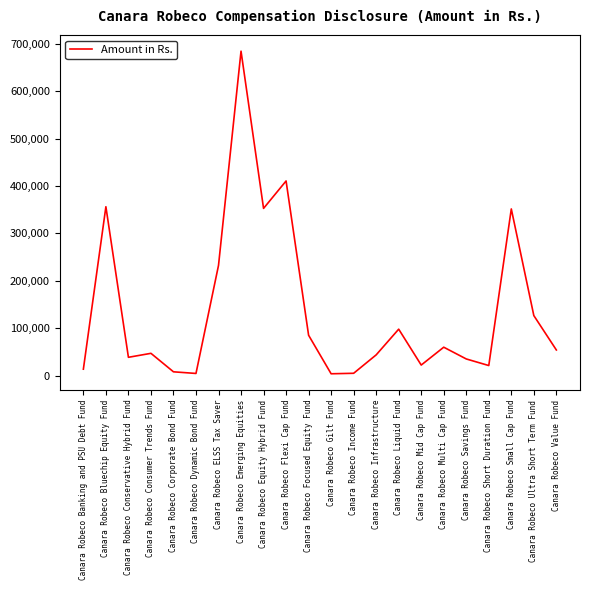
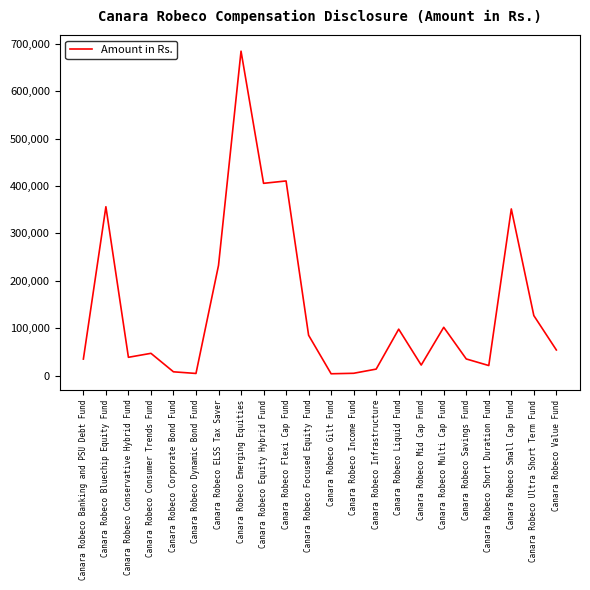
Canara Robeco Banking and PSU Debt Fund: 10,000 -> 30,000
Canara Robeco Equity Hybrid Fund: 350,000 -> 410,000
Canara Robeco Infrastructure: 40,000 -> 10,000
Canara Robeco Multi Cap Fund: 60,000 -> 100,000
